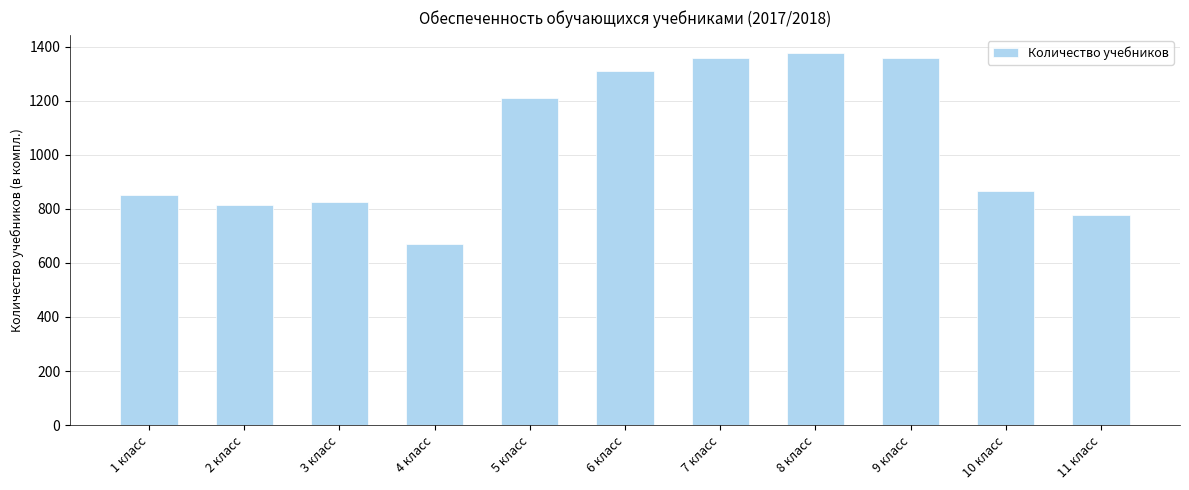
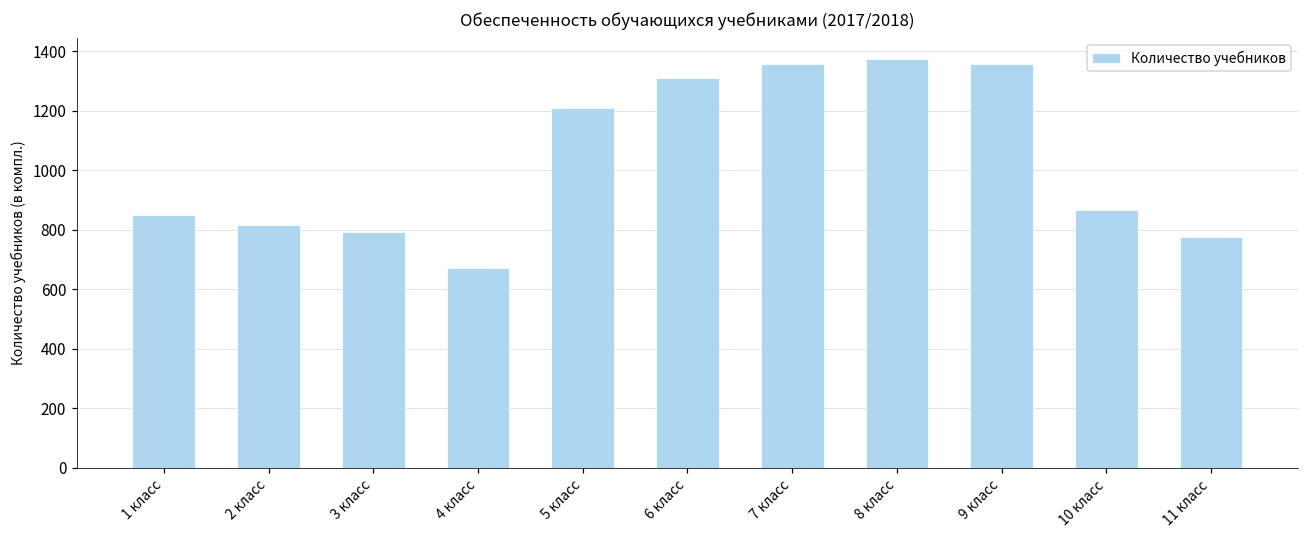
3 класс: 830 -> 790
